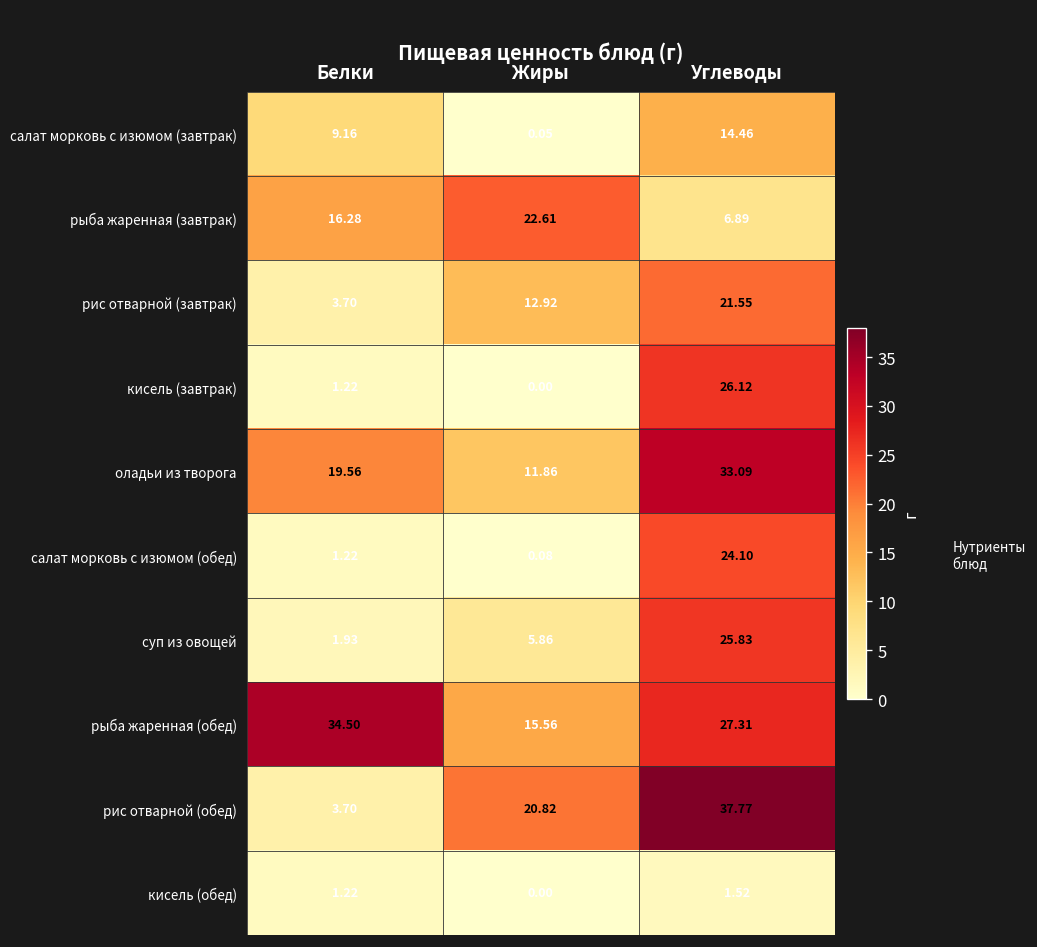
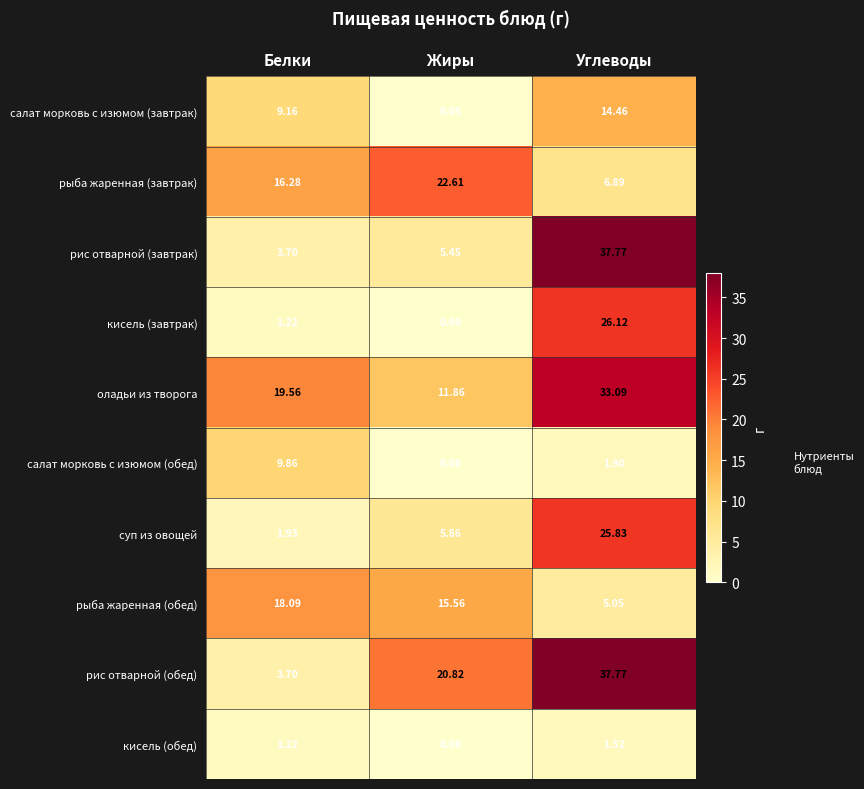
рис отварной (завтрак), Жиры: 12.92 -> 5.45
рис отварной (завтрак), Углеводы: 21.55 -> 37.77
салат морковь с изюмом (обед), Белки: 1.22 -> 9.86
салат морковь с изюмом (обед), Углеводы: 24.10 -> 1.90
рыба жаренная (обед), Белки: 34.50 -> 18.09
рыба жаренная (обед), Углеводы: 27.31 -> 5.05
